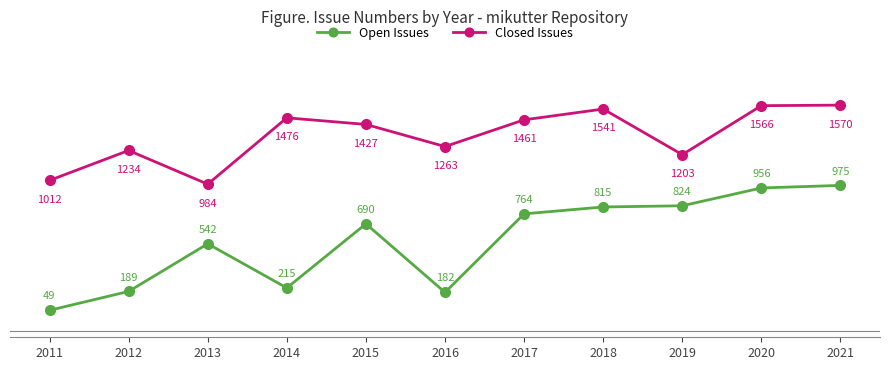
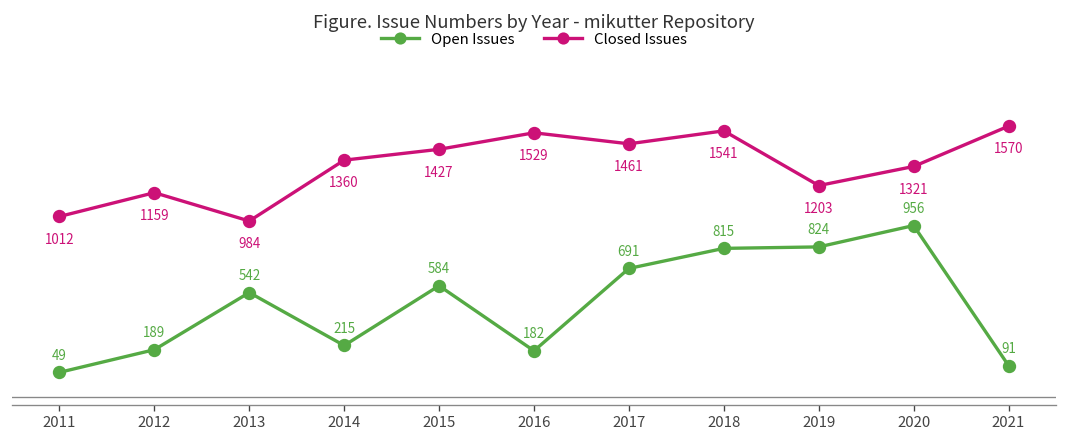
Closed Issues, 2012: 1234 -> 1159
Closed Issues, 2014: 1476 -> 1360
Open Issues, 2015: 690 -> 584
Closed Issues, 2016: 1263 -> 1529
Open Issues, 2017: 764 -> 691
Closed Issues, 2020: 1566 -> 1321
Open Issues, 2021: 975 -> 91
